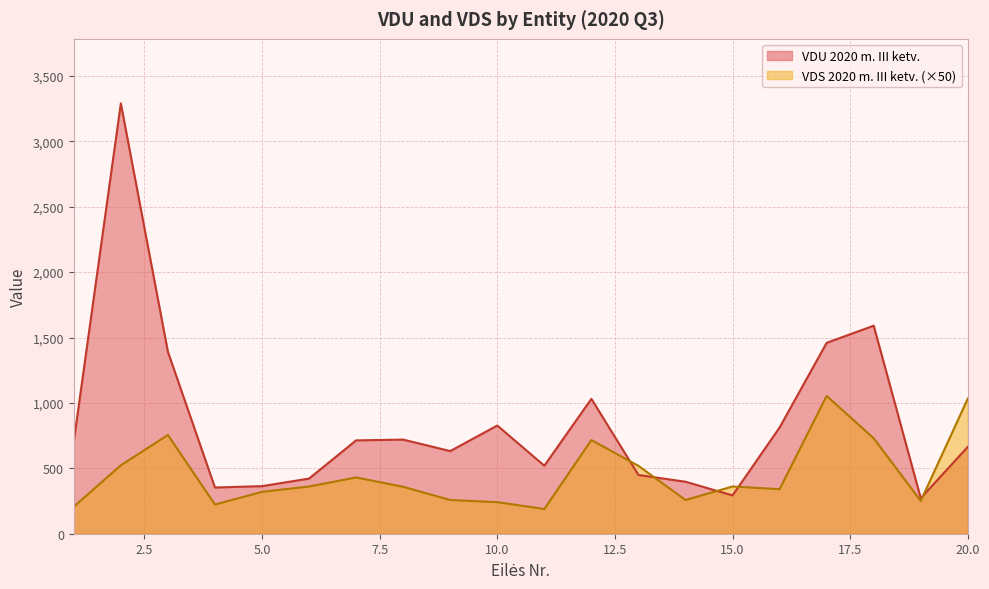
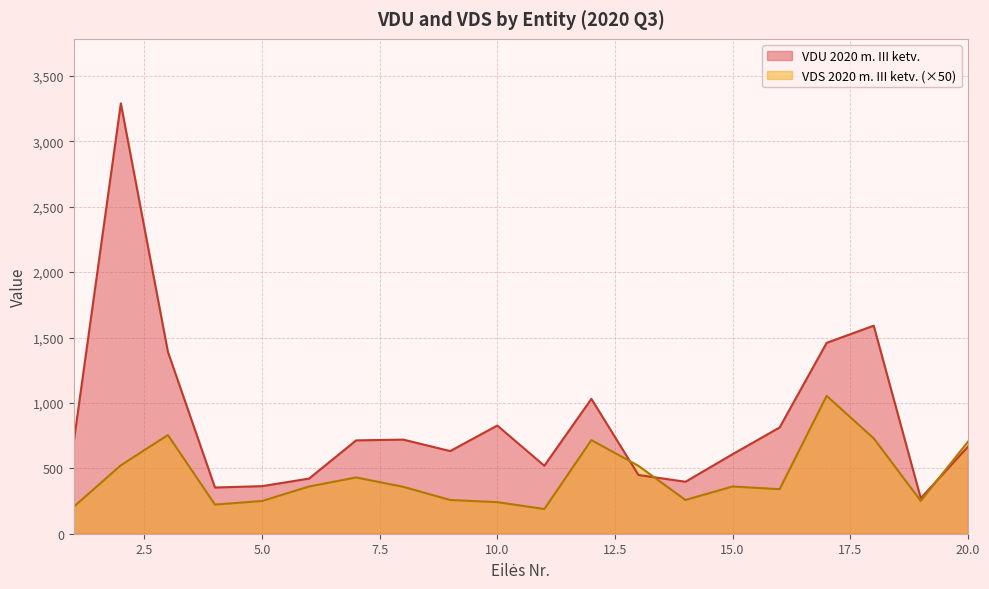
VDS 2020 m. III ketv. (×50), 5.0: 320 -> 250
VDU 2020 m. III ketv., 15.0: 290 -> 610
VDS 2020 m. III ketv. (×50), 20.0: 1,030 -> 700
